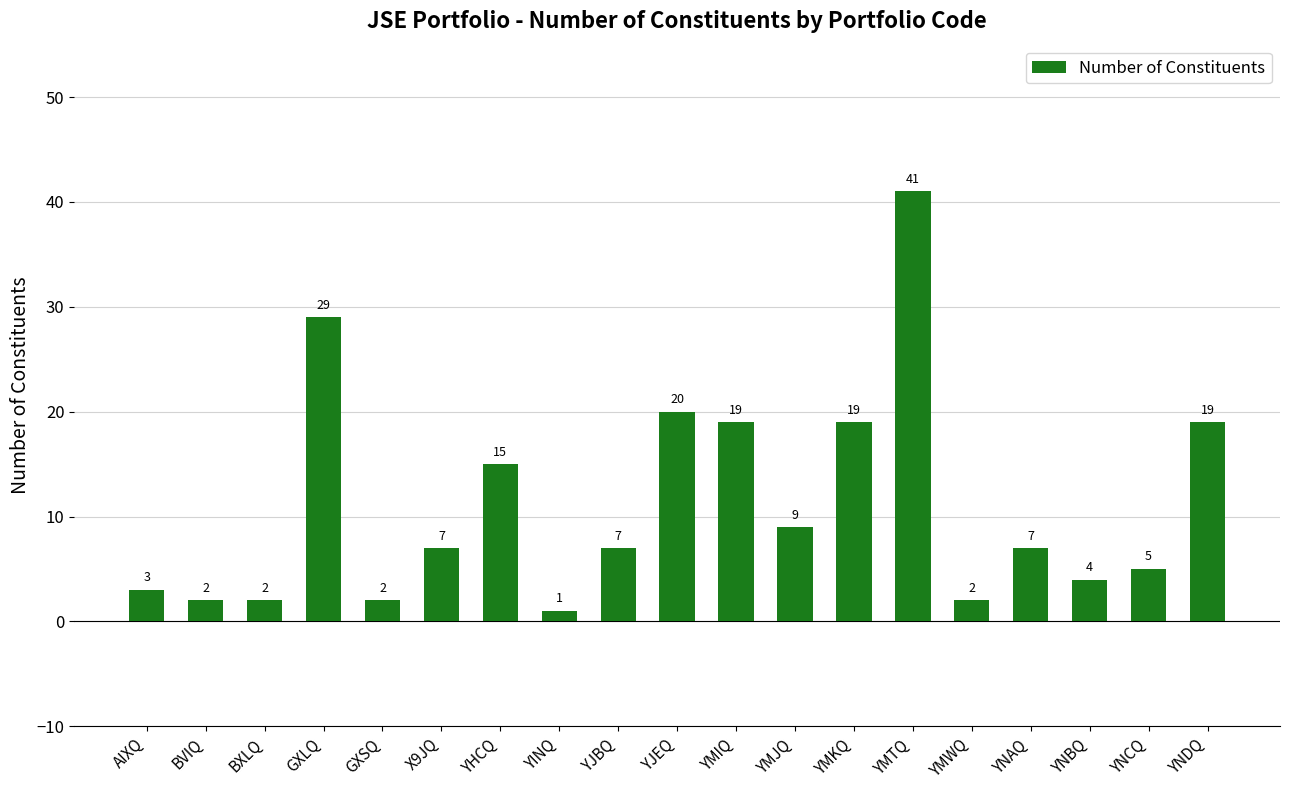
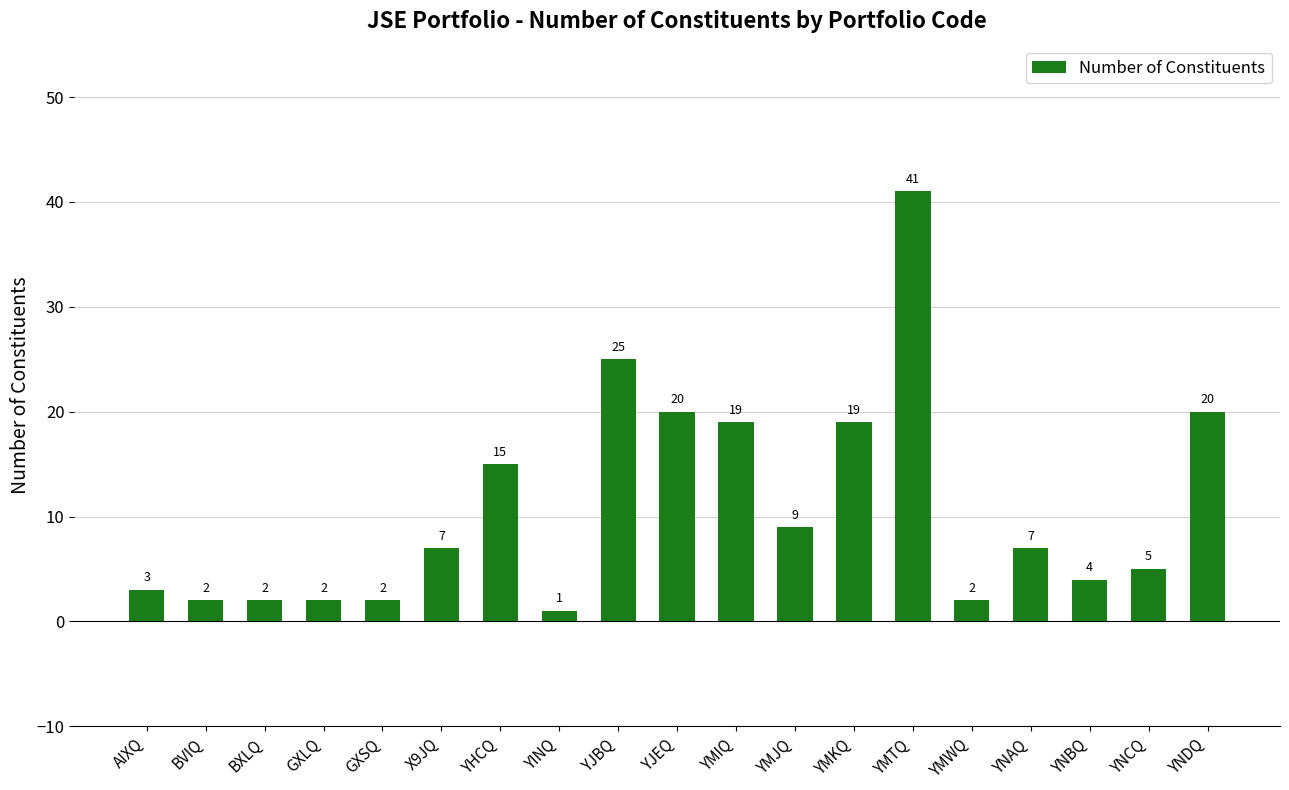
GXLQ: 29 -> 2
YJBQ: 7 -> 25
YNDQ: 19 -> 20
